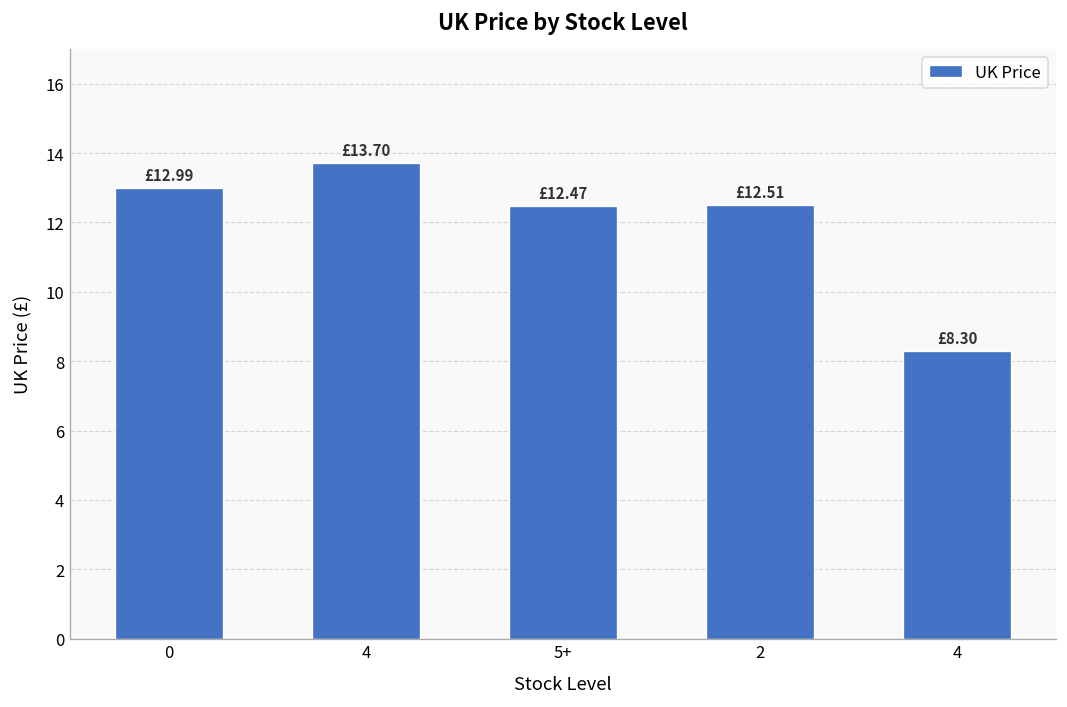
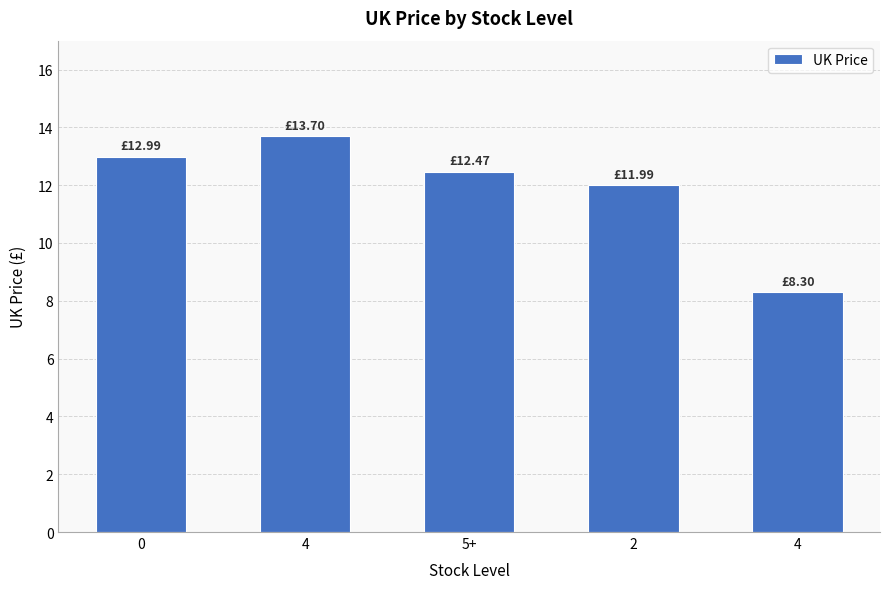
2: £12.51 -> £11.99
